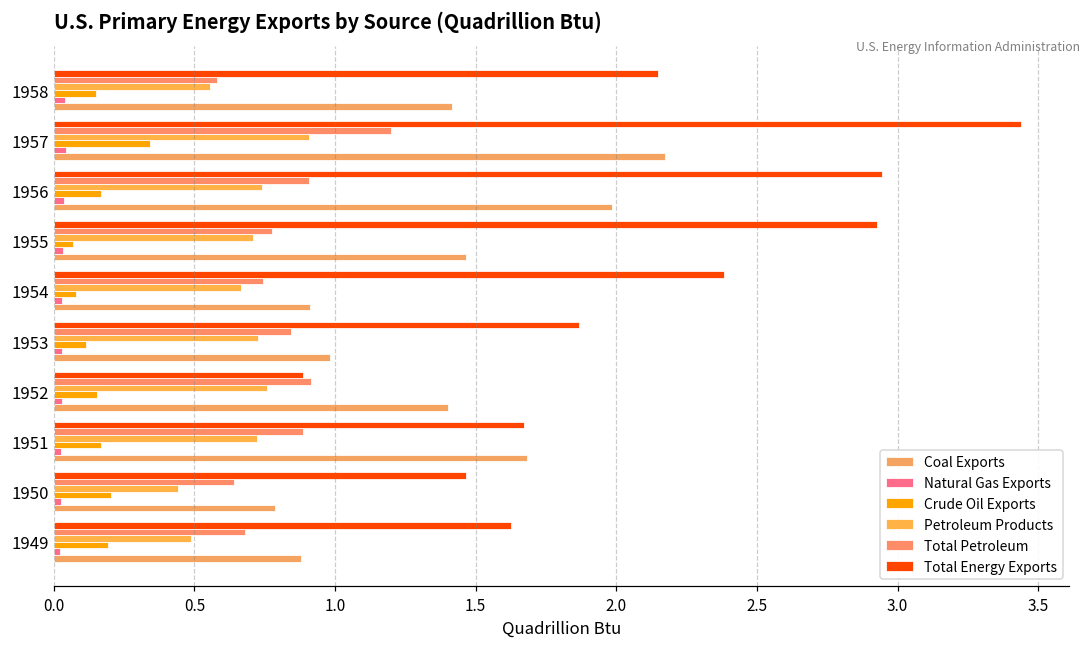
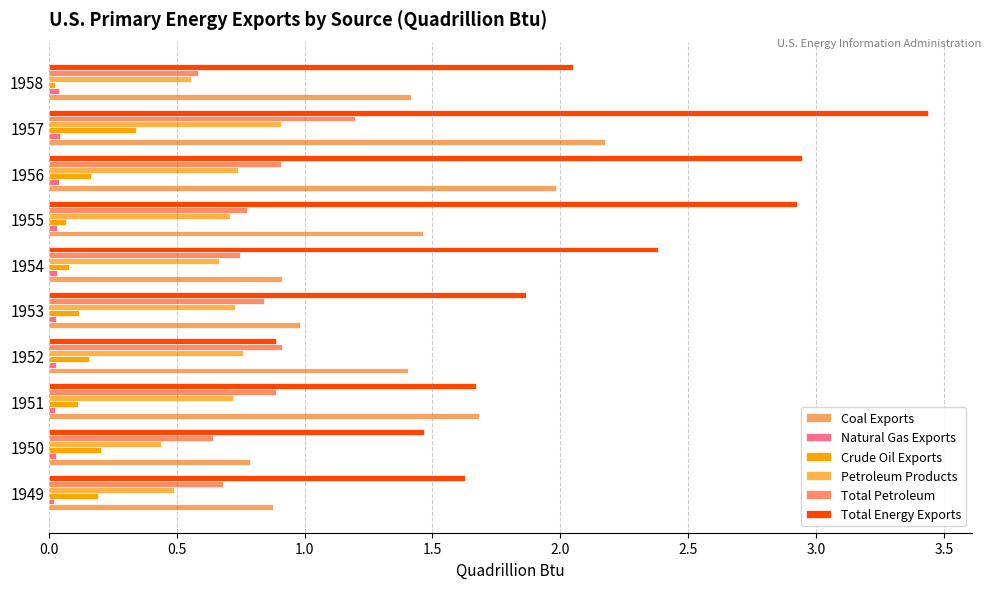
Total Energy Exports, 1958: 2.15 -> 2.05
Crude Oil Exports, 1958: 0.15 -> 0.03
Crude Oil Exports, 1951: 0.17 -> 0.11
